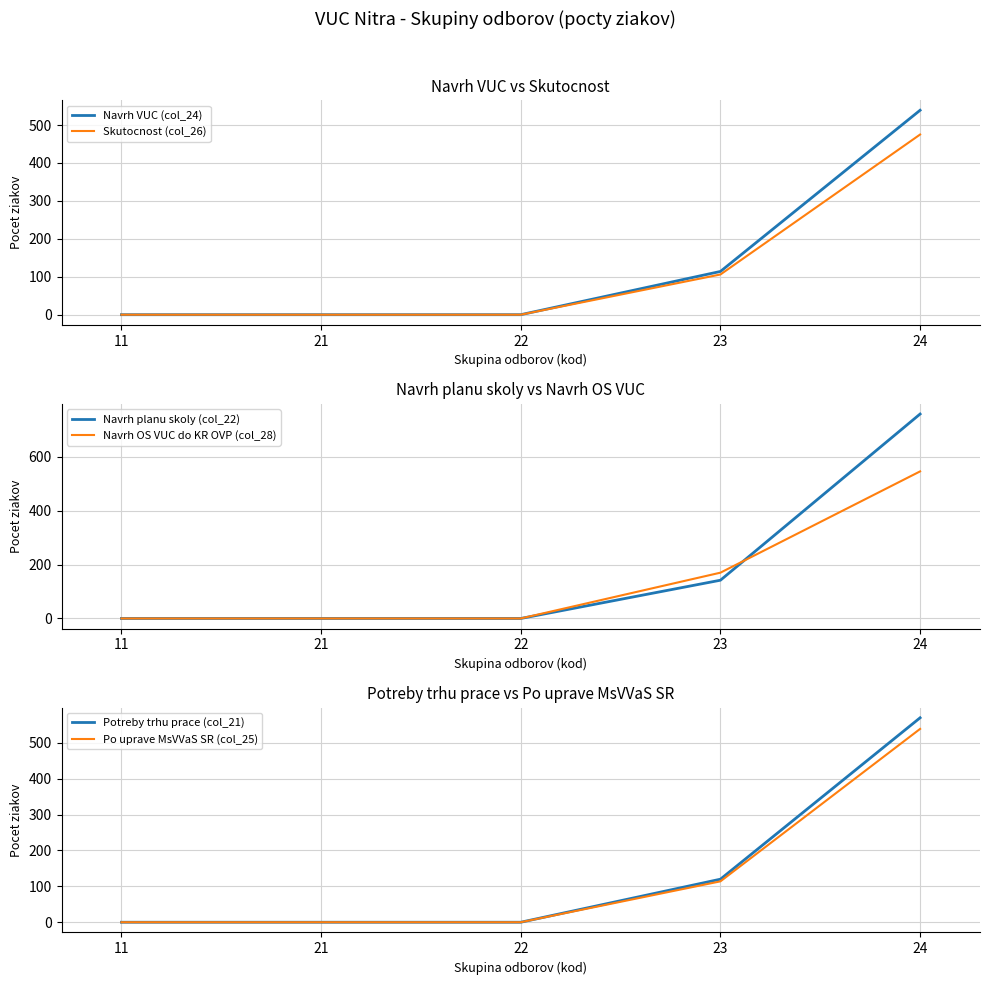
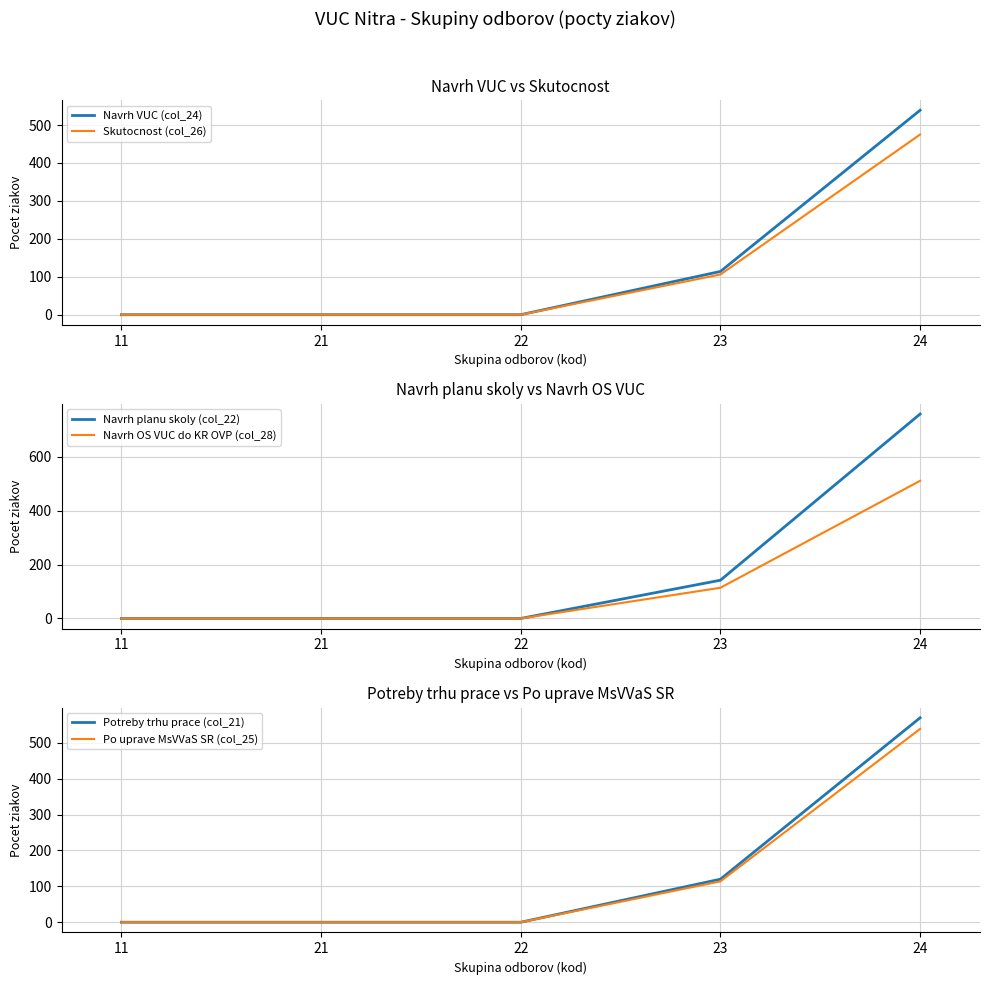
Navrh planu skoly vs Navrh OS VUC, Navrh OS VUC do KR OVP (col_28), 23: 170 -> 110
Navrh planu skoly vs Navrh OS VUC, Navrh OS VUC do KR OVP (col_28), 24: 550 -> 510
